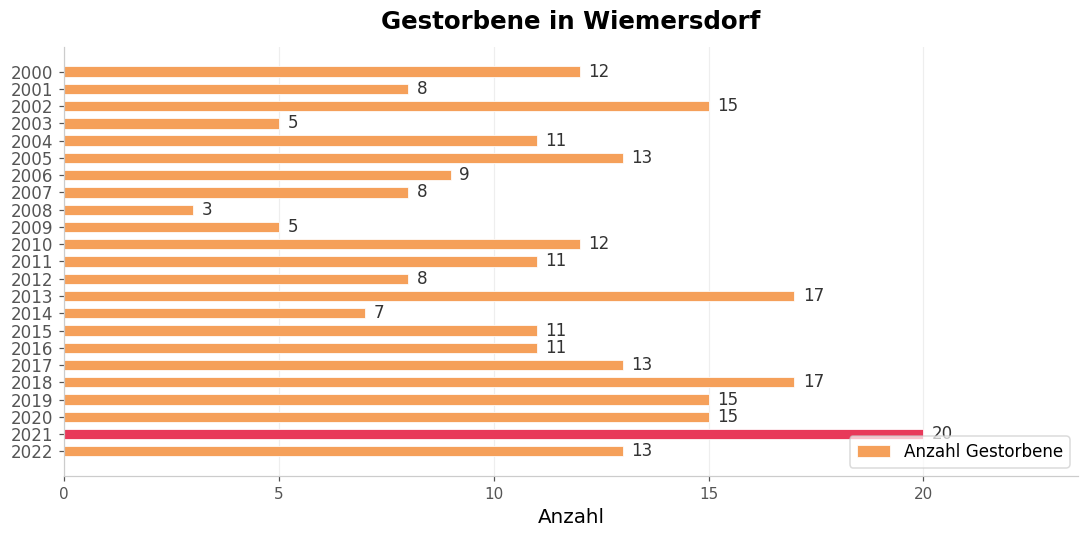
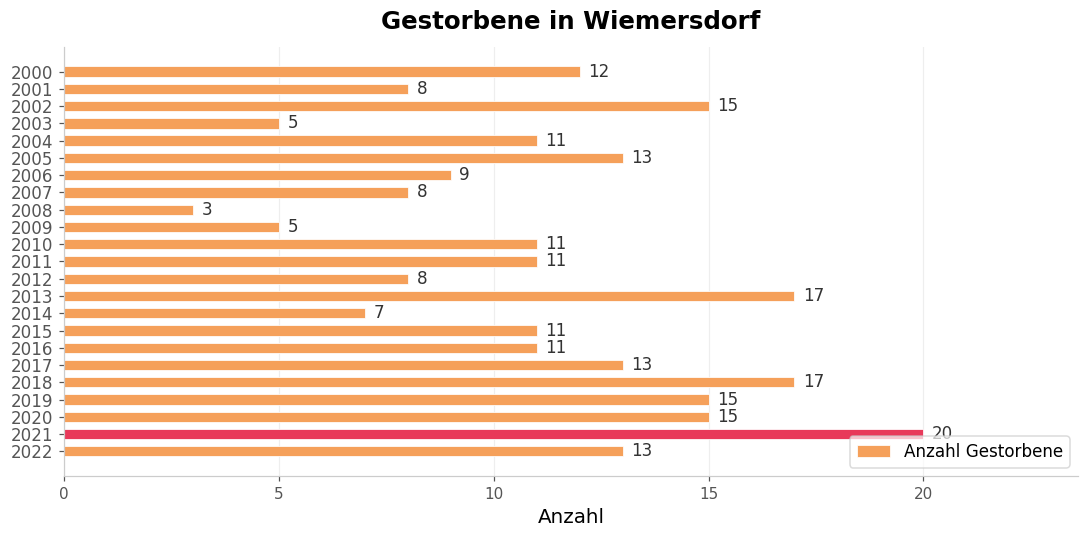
2010: 12 -> 11
